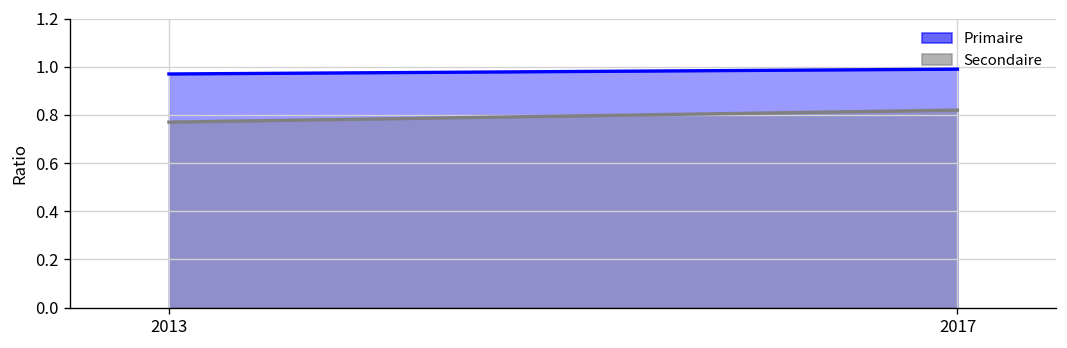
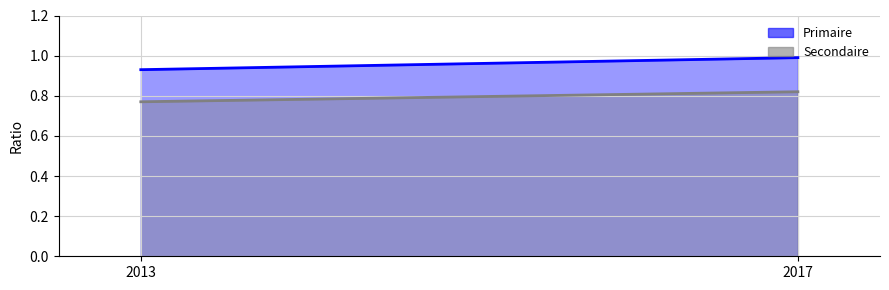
Primaire, 2013: 0.97 -> 0.93
